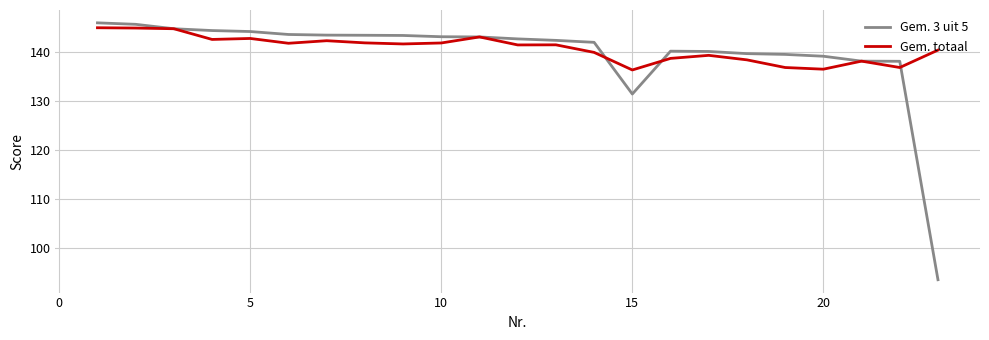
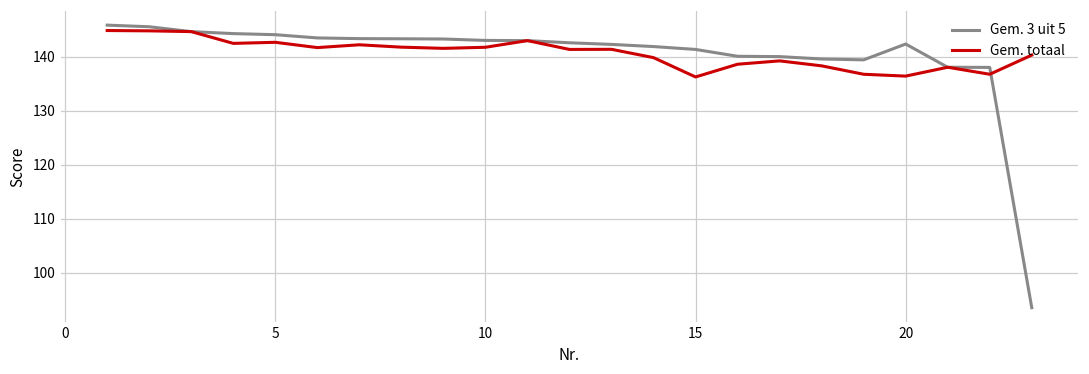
Gem. 3 uit 5, 15: 131 -> 141
Gem. 3 uit 5, 20: 139 -> 142
